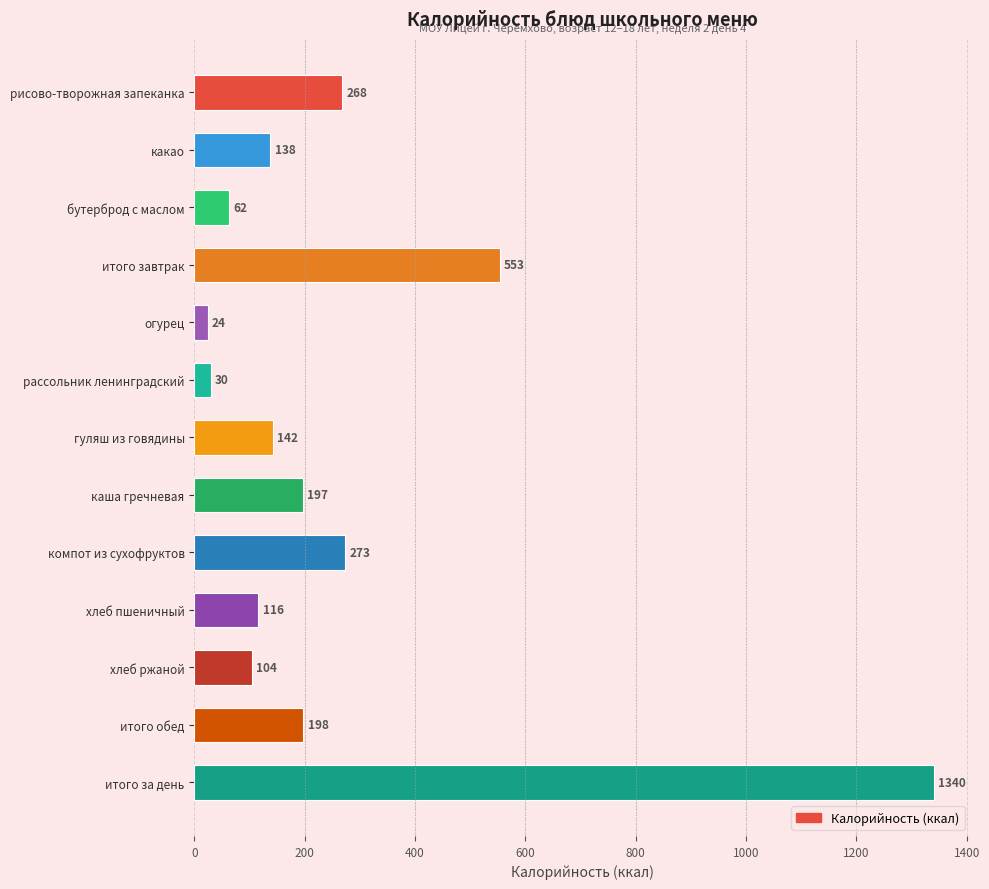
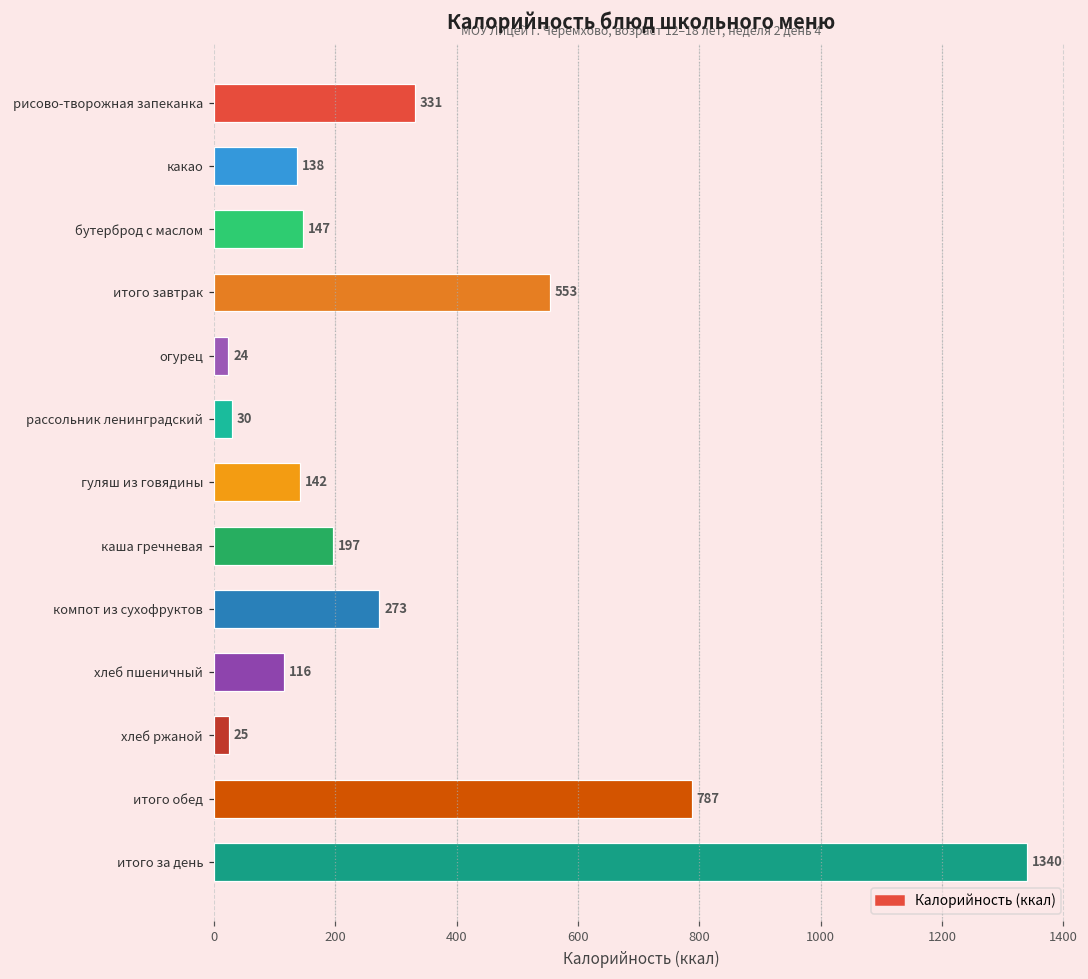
рисово-творожная запеканка: 268 -> 331
бутерброд с маслом: 62 -> 147
хлеб ржаной: 104 -> 25
итого обед: 198 -> 787
